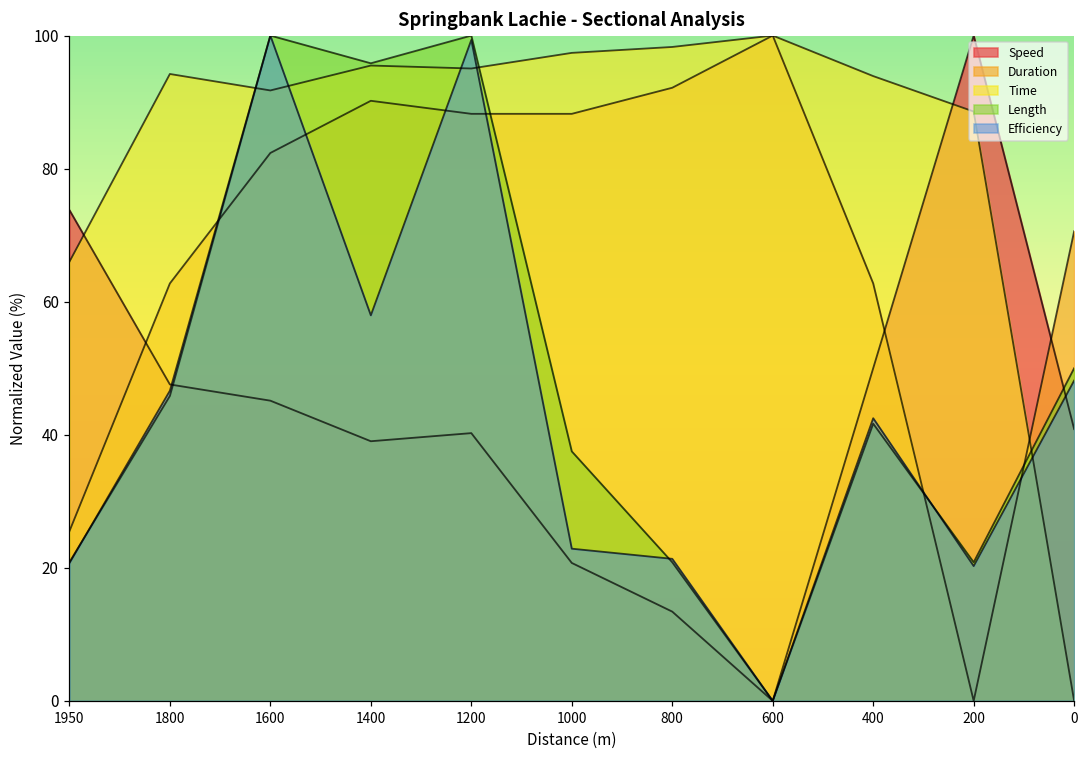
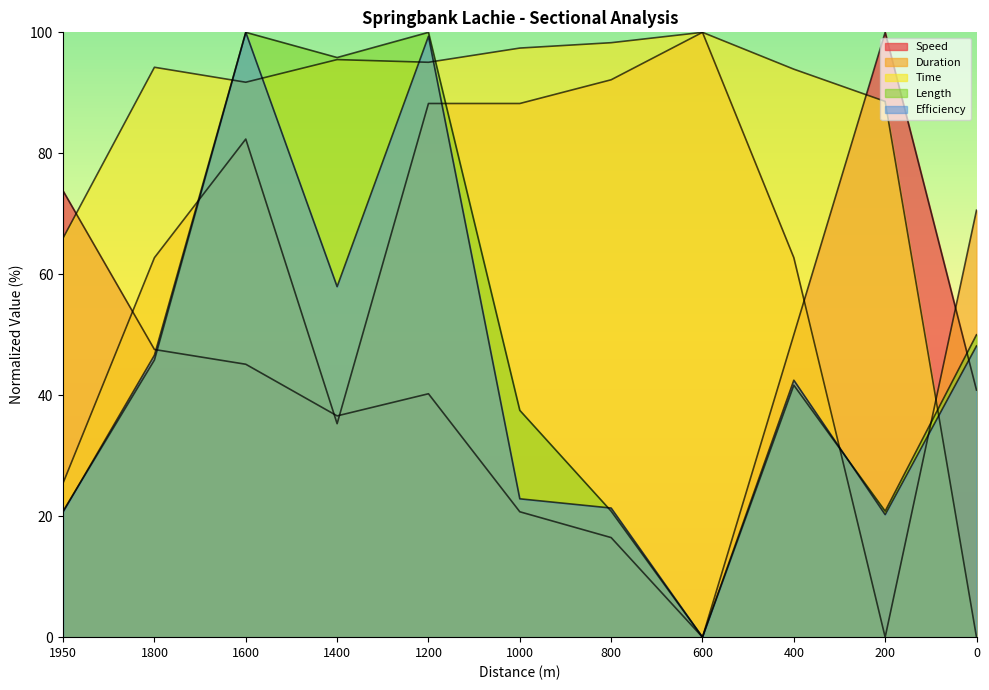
Speed, 1400: 39 -> 37
Duration, 1400: 90 -> 35
Speed, 800: 13 -> 16
